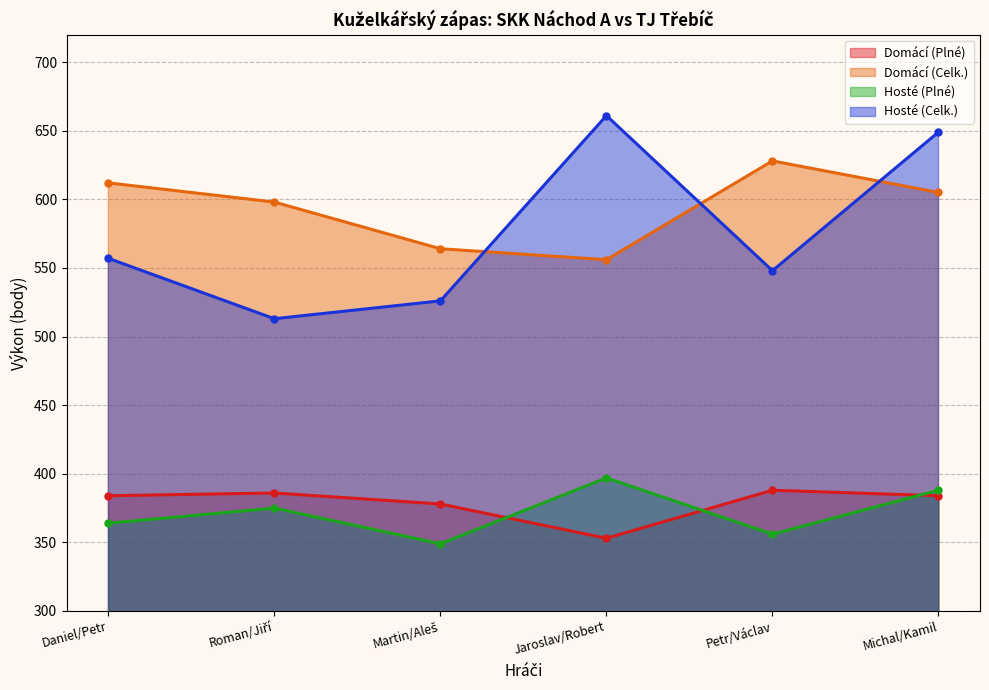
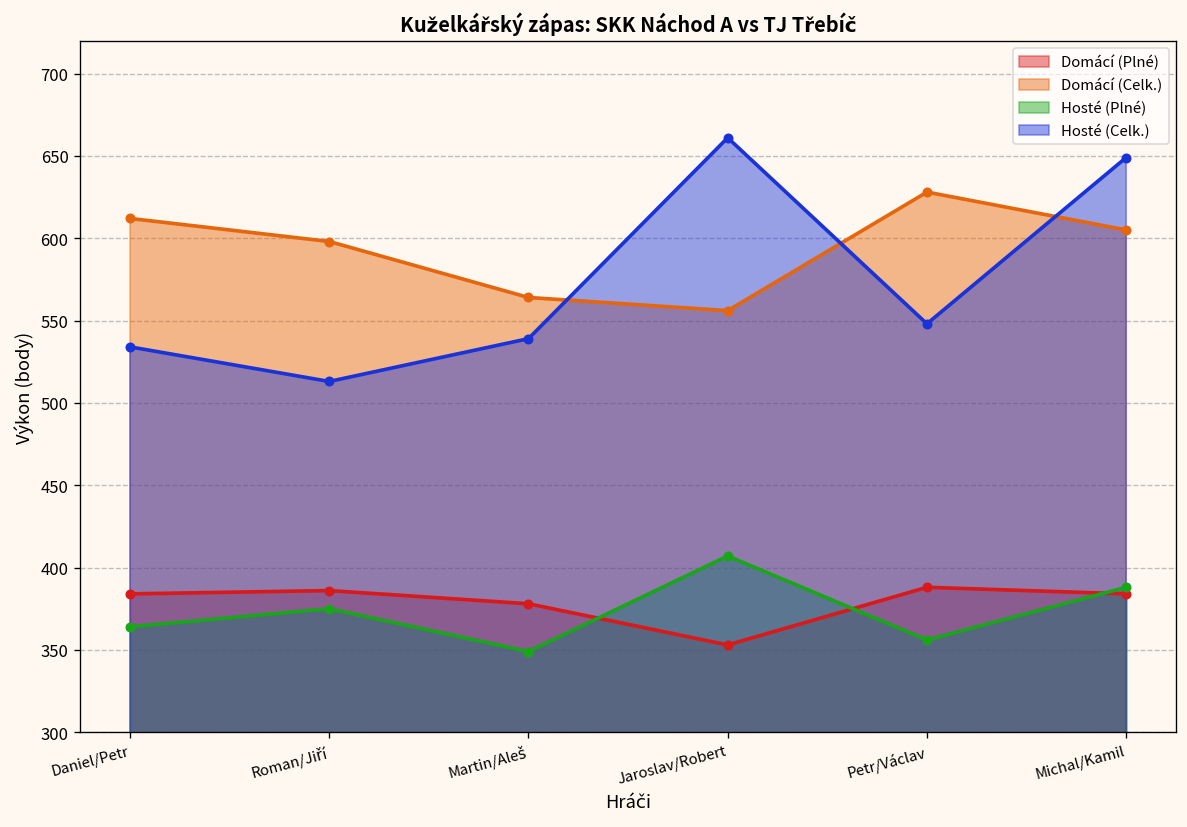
Hosté (Celk.), Daniel/Petr: 557 -> 534
Hosté (Celk.), Martin/Aleš: 526 -> 539
Hosté (Plné), Jaroslav/Robert: 397 -> 407
